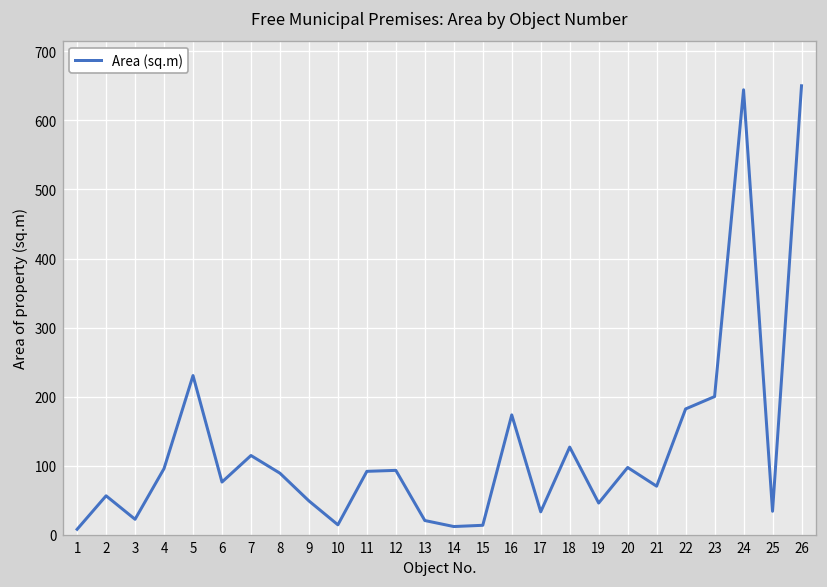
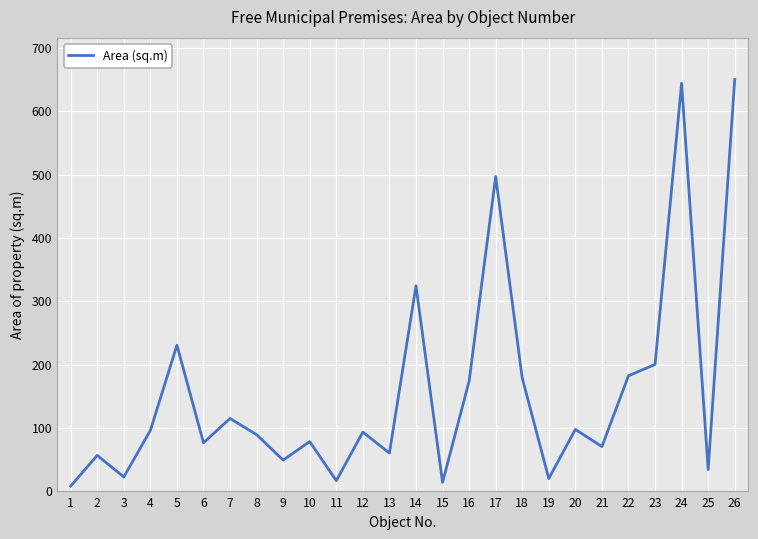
10: 10 -> 80
11: 90 -> 20
13: 20 -> 60
14: 10 -> 320
17: 30 -> 500
18: 130 -> 180
19: 50 -> 20
